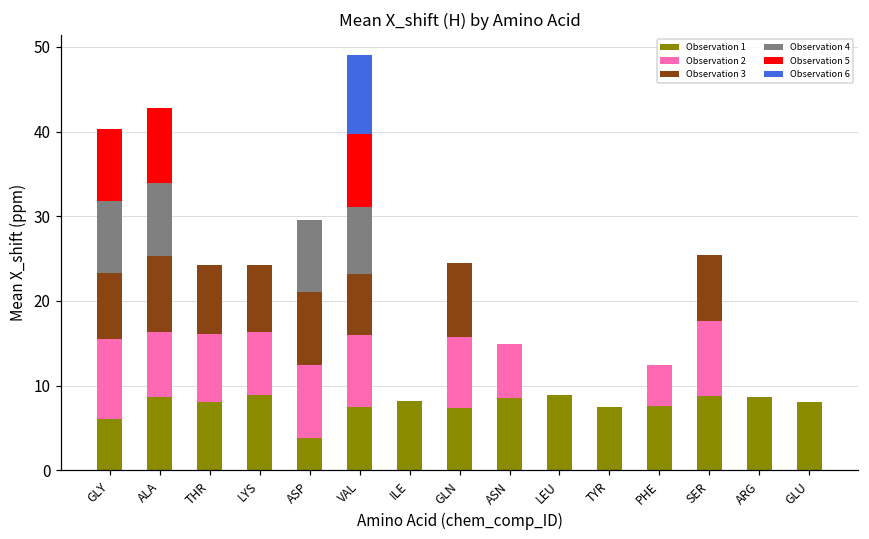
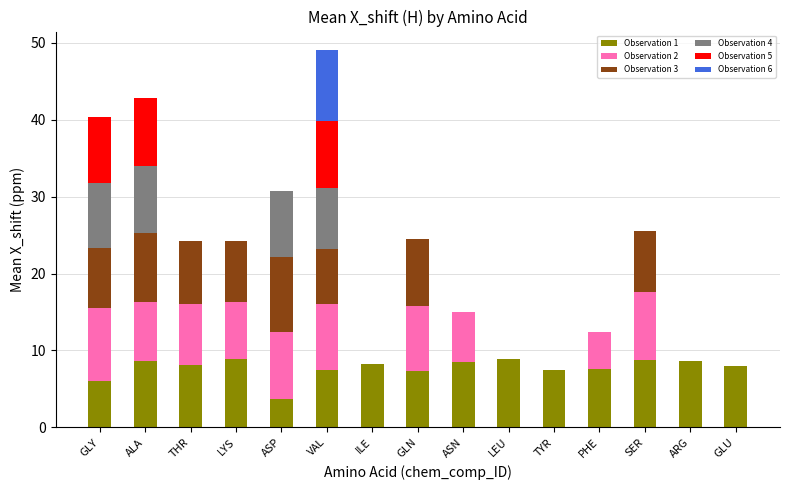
Observation 3, ASP: 9 -> 10
